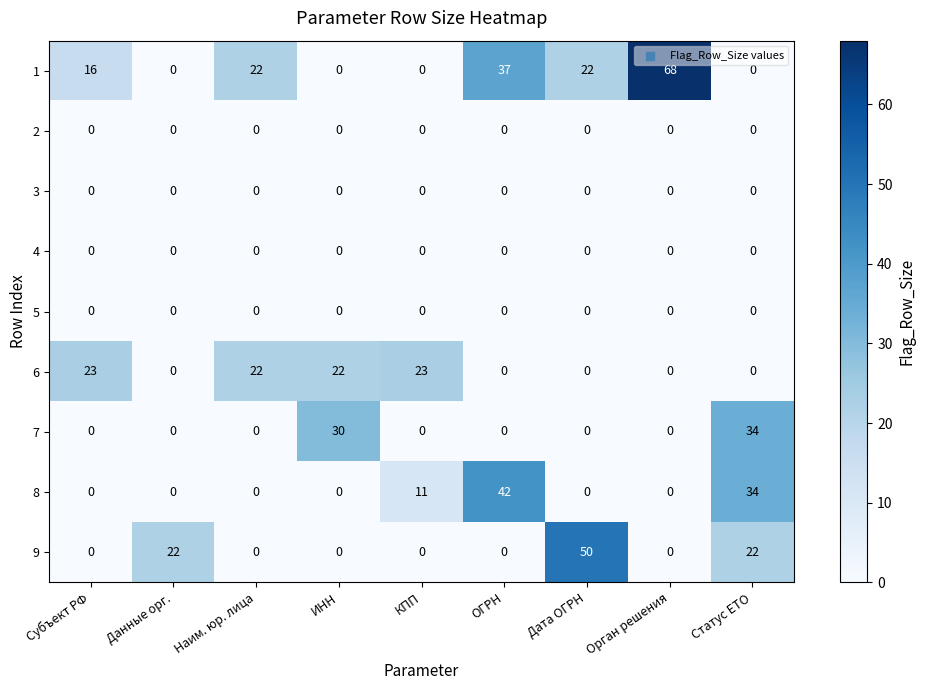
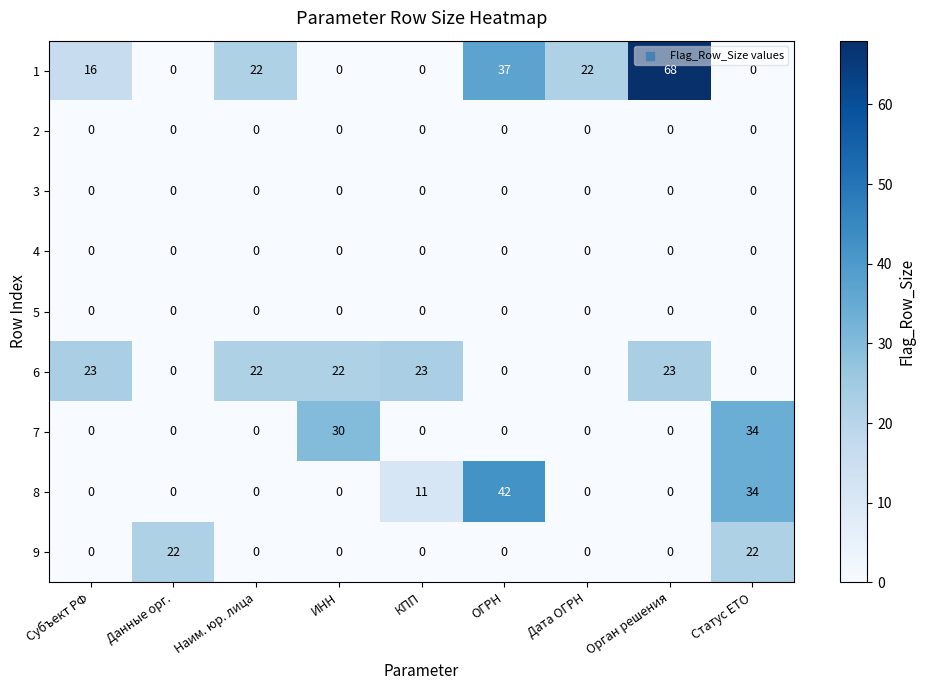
6, Орган решения: 0 -> 23
9, Дата ОГРН: 50 -> 0
